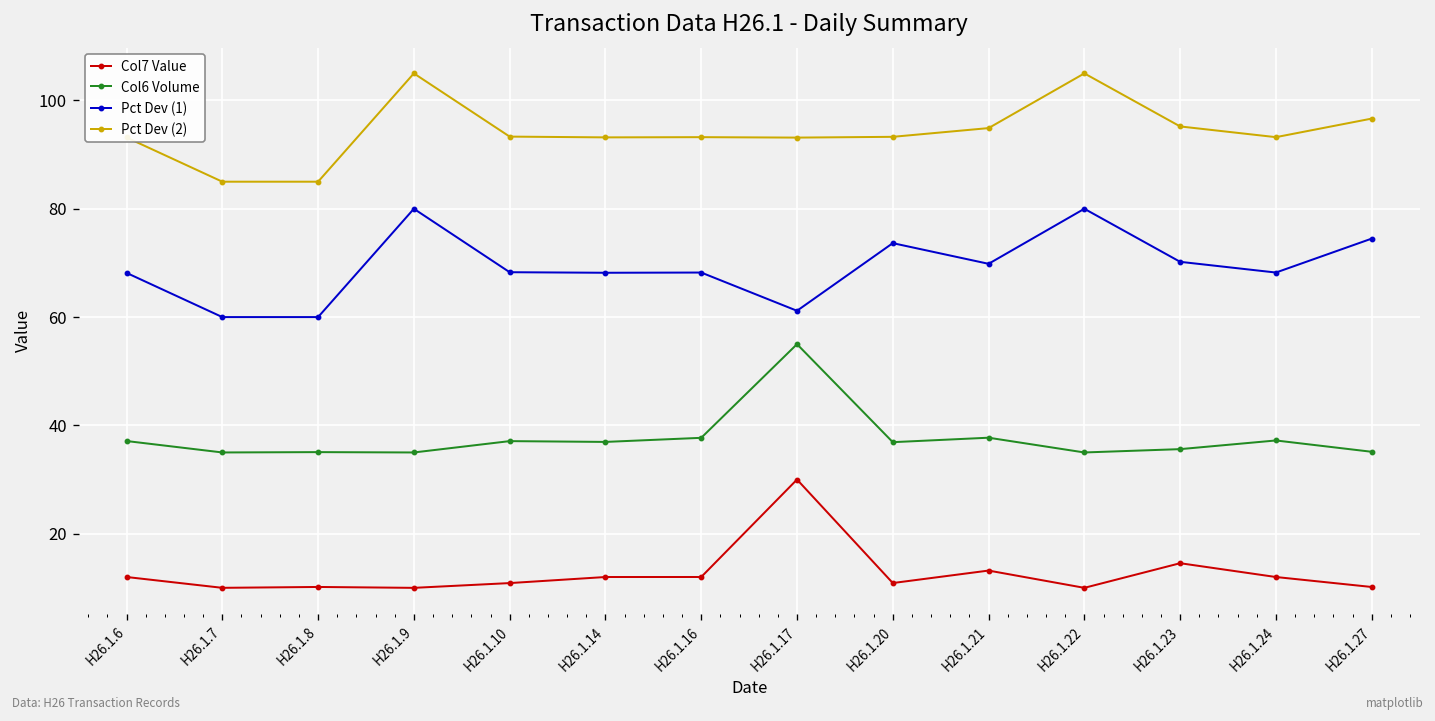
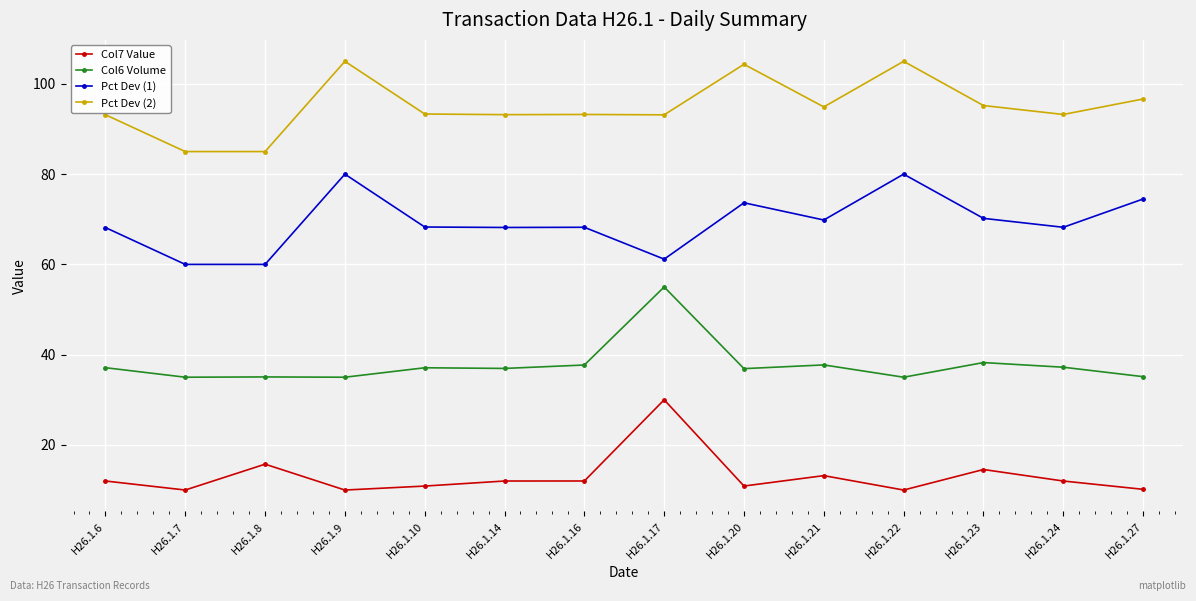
Col7 Value, H26.1.8: 10 -> 16
Pct Dev (2), H26.1.20: 93 -> 104
Col6 Volume, H26.1.23: 36 -> 38
